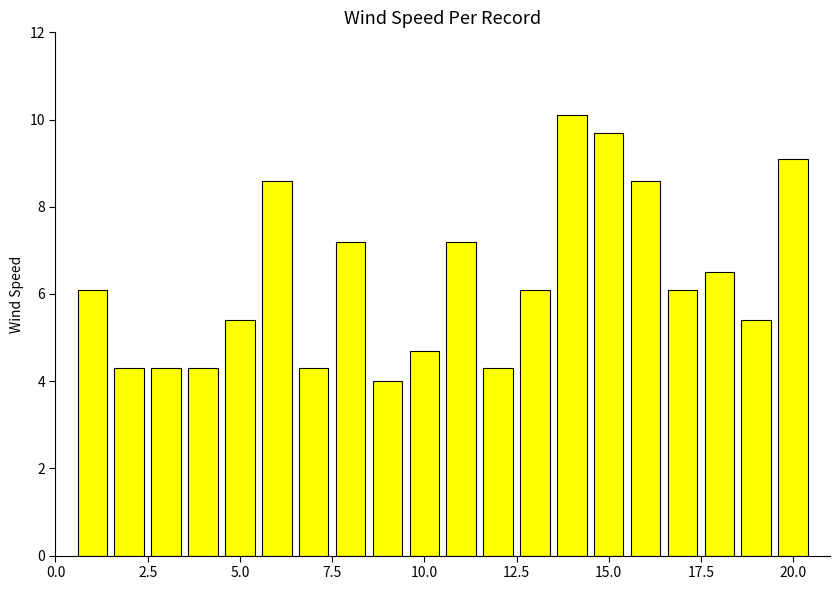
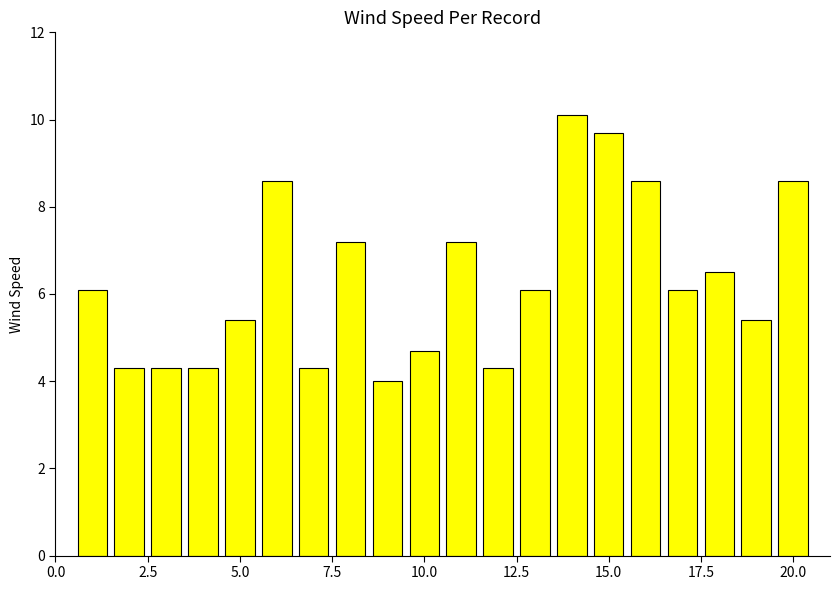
20.0: 9.1 -> 8.6
